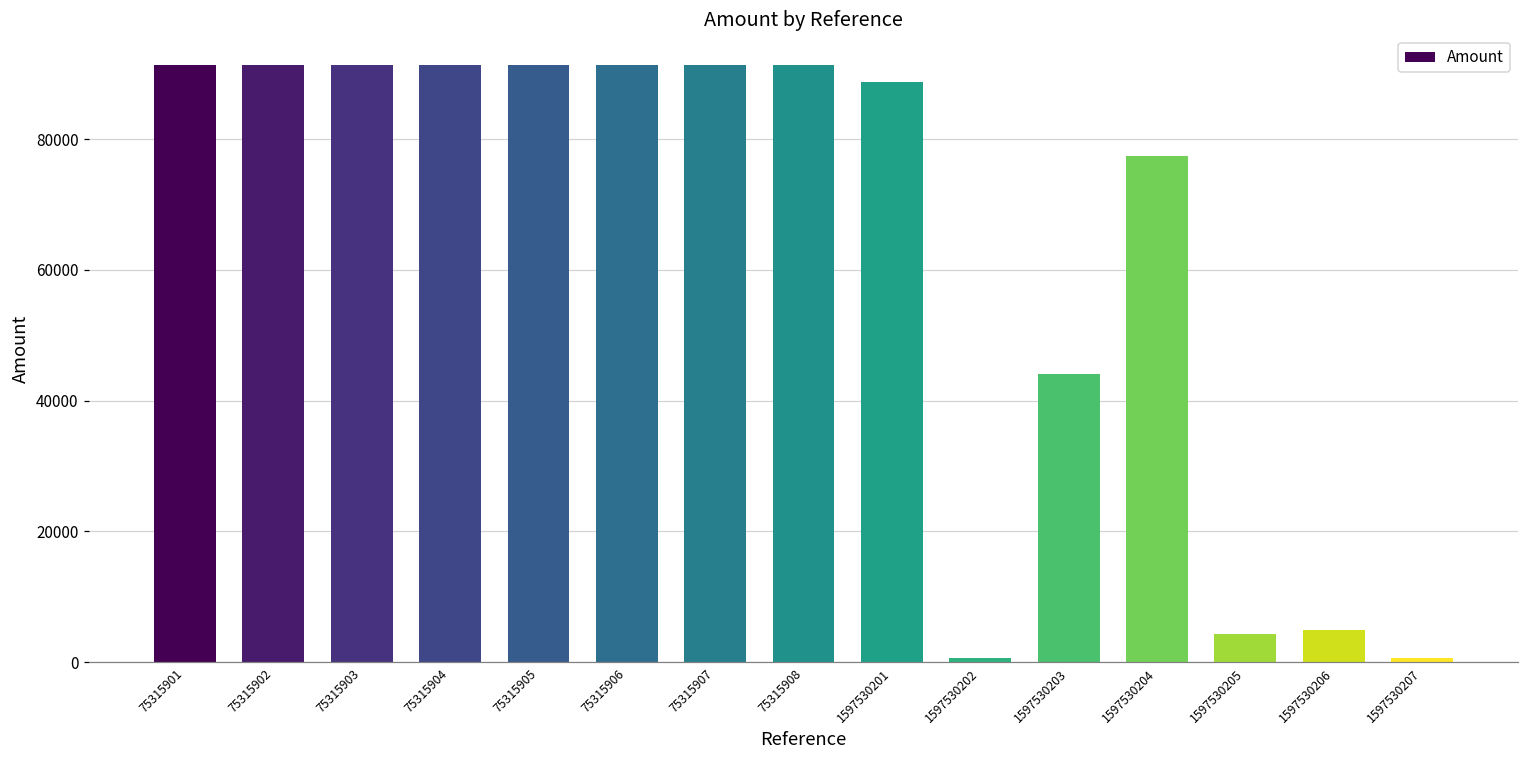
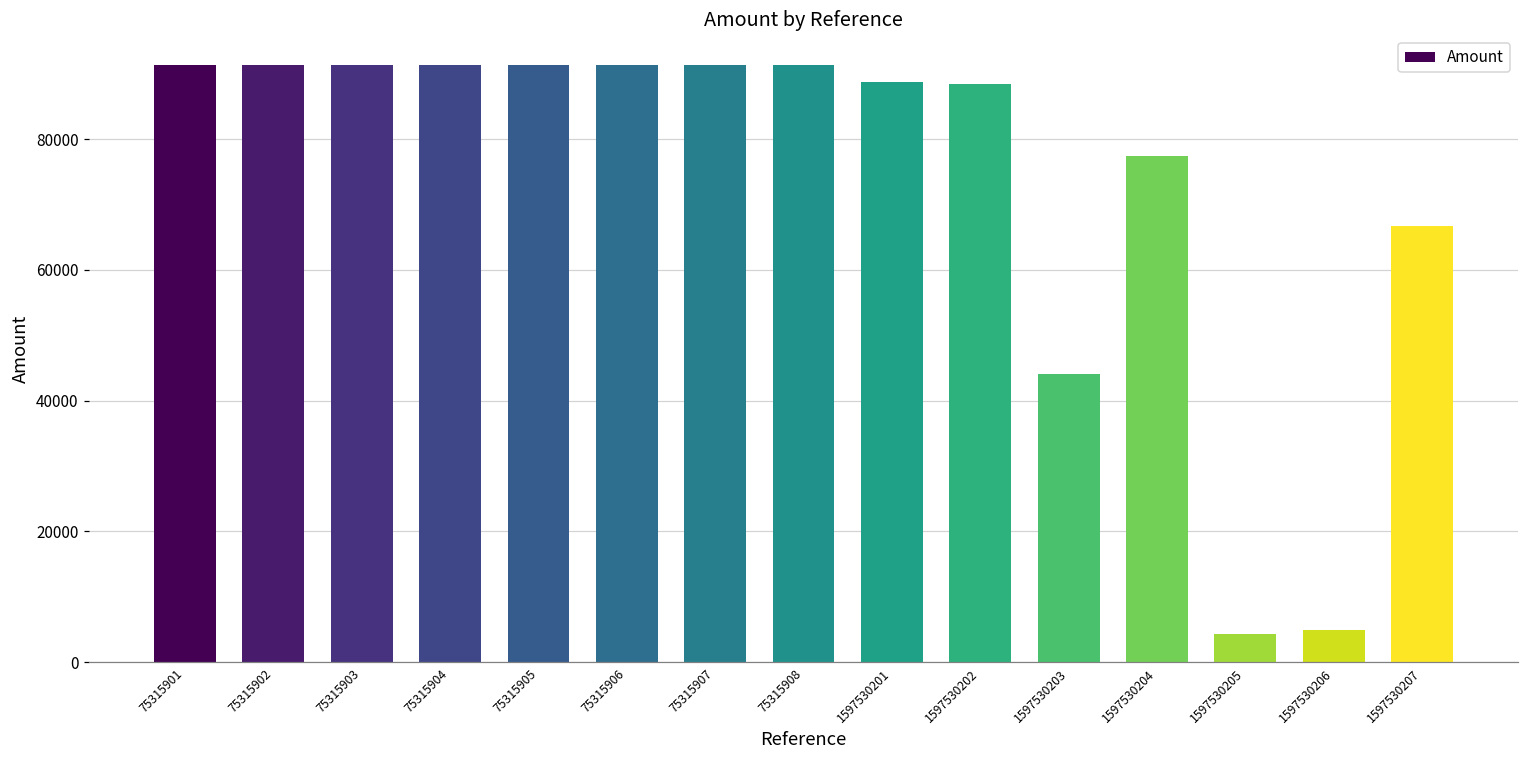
1597530202: 1000 -> 88000
1597530207: 1000 -> 67000
